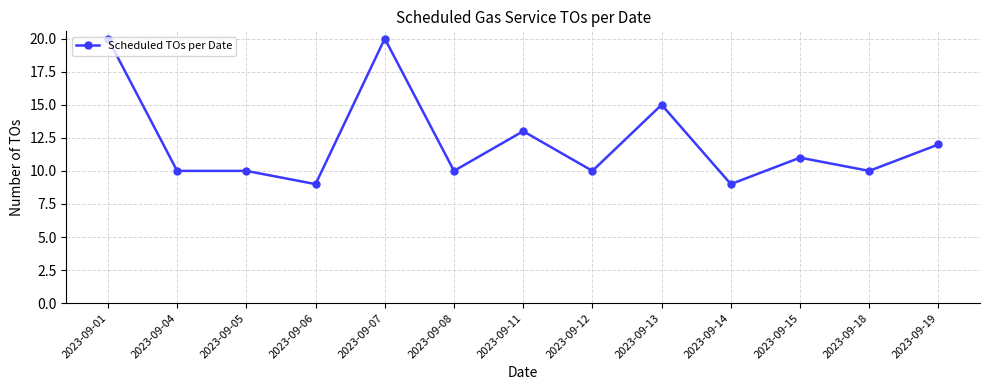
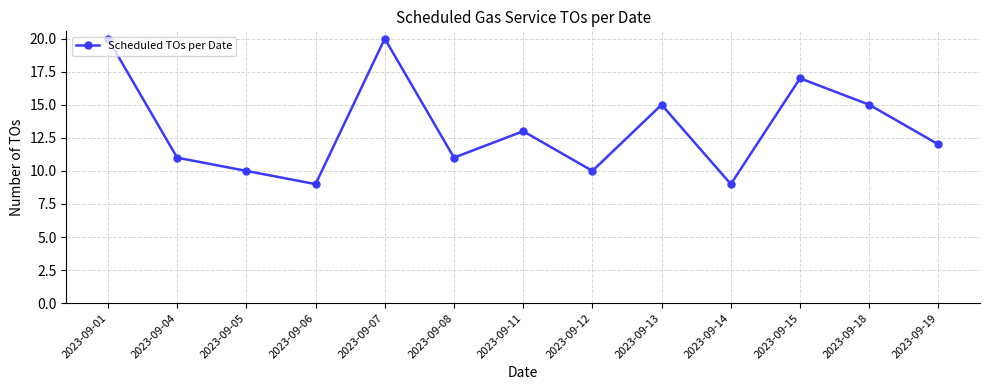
2023-09-04: 10 -> 11
2023-09-08: 10 -> 11
2023-09-15: 11 -> 17
2023-09-18: 10 -> 15
